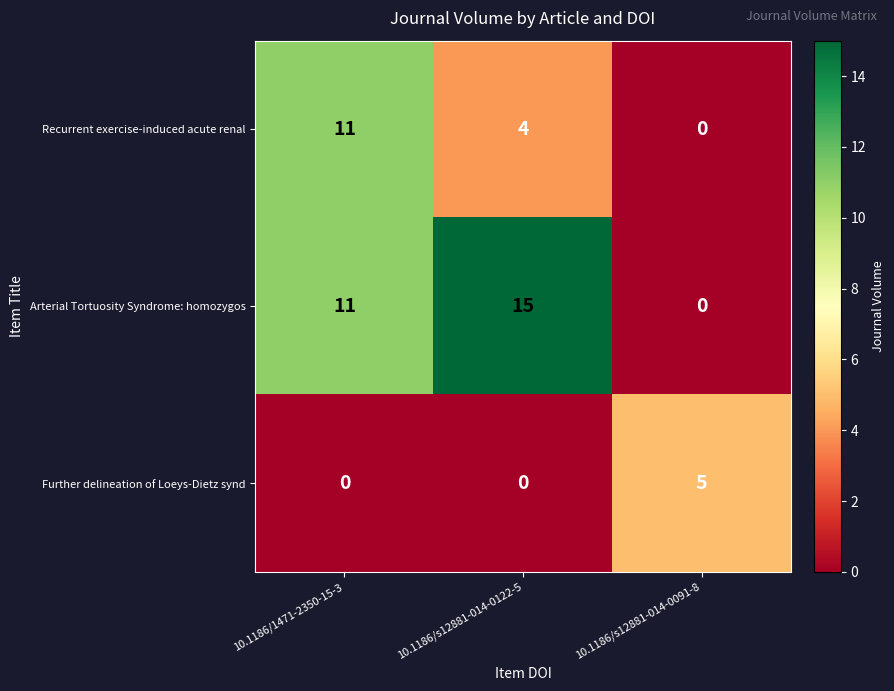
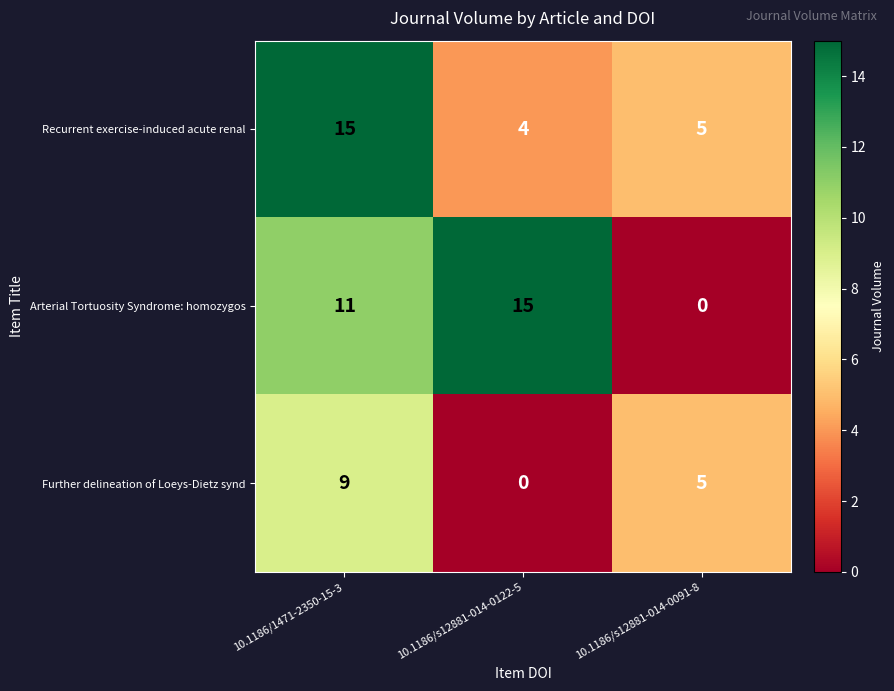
Recurrent exercise-induced acute renal, 10.1186/1471-2350-15-3: 11 -> 15
Recurrent exercise-induced acute renal, 10.1186/s12881-014-0091-8: 0 -> 5
Further delineation of Loeys-Dietz synd, 10.1186/1471-2350-15-3: 0 -> 9
